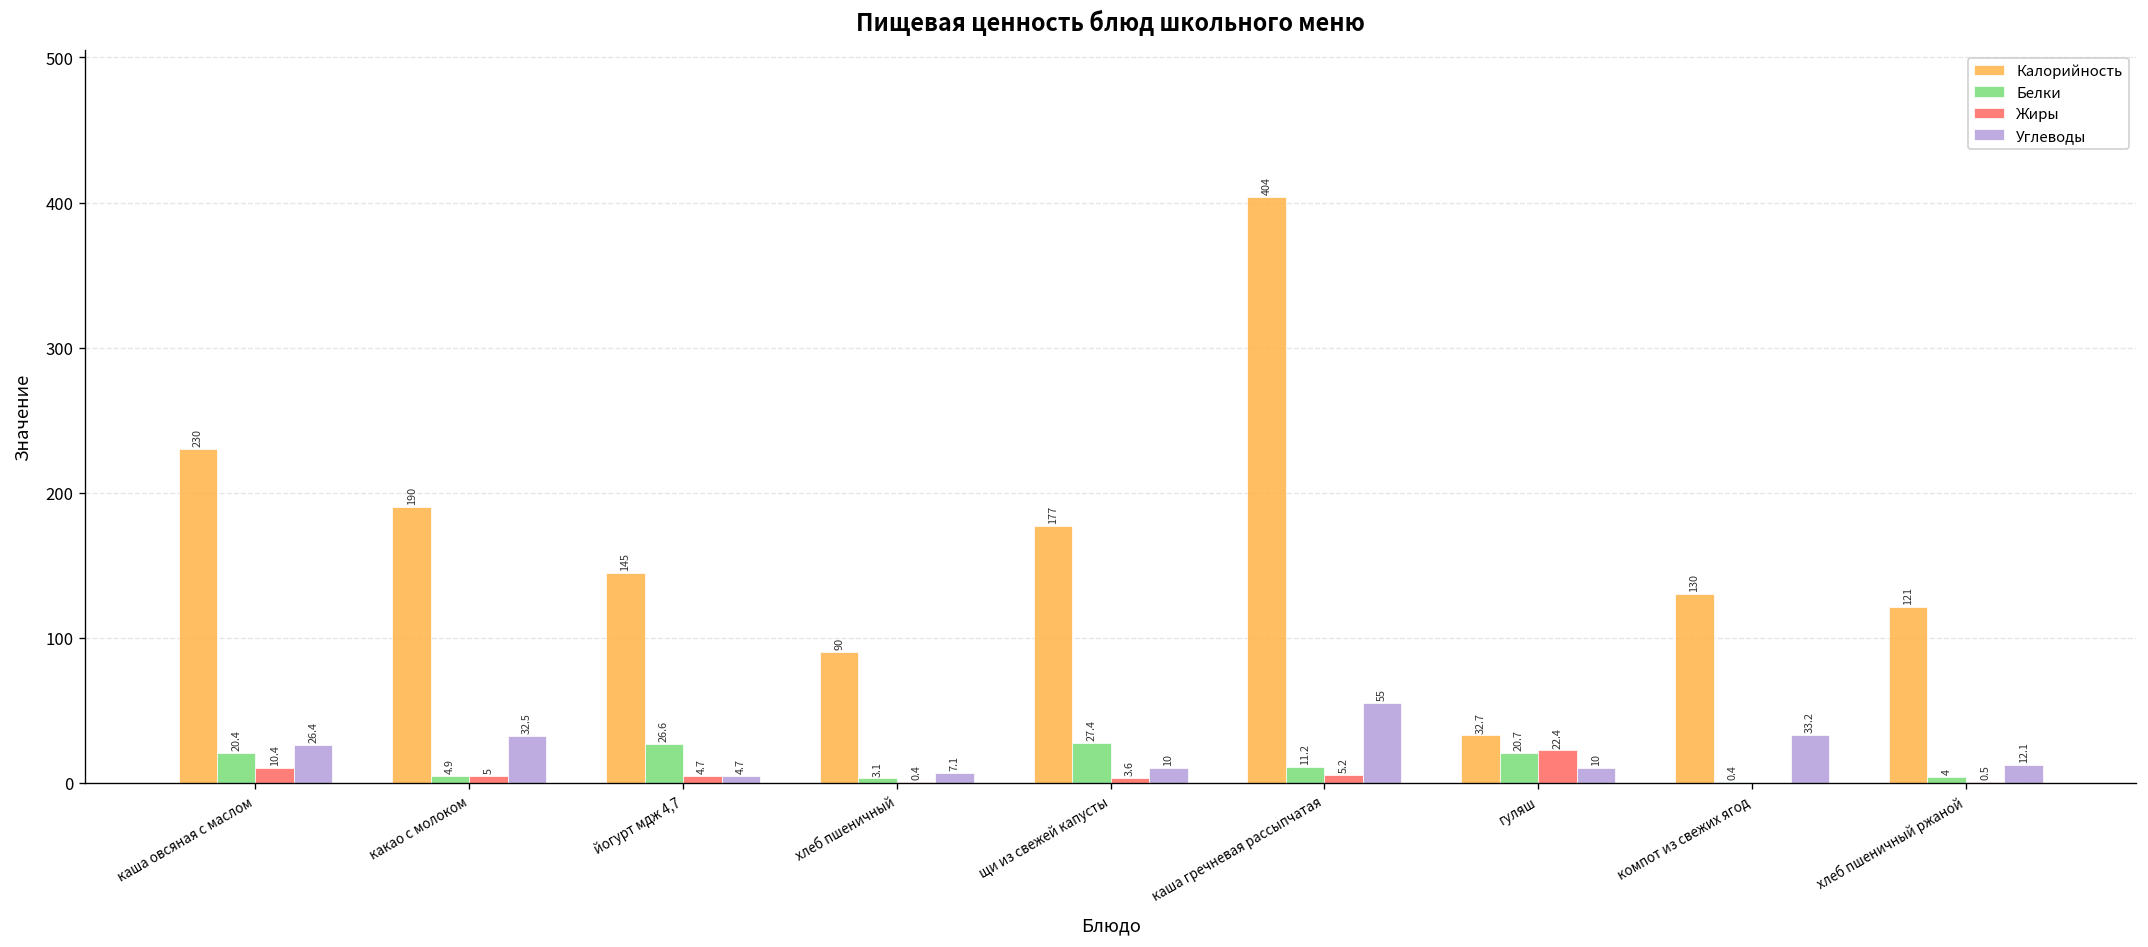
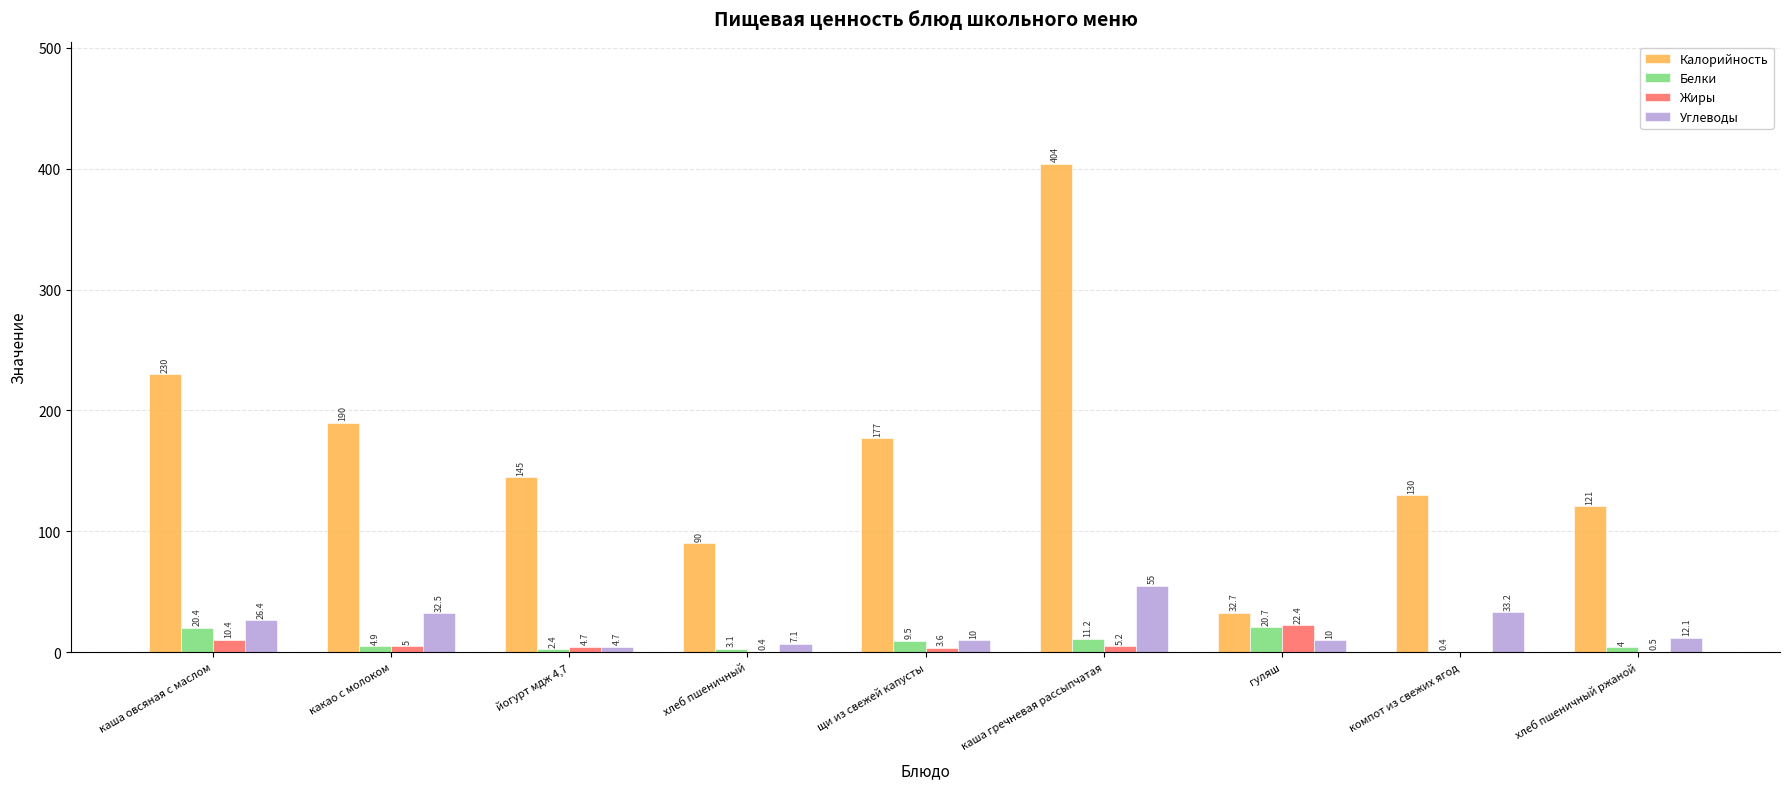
Белки, йогурт мдж 4,7: 26.6 -> 2.4
Белки, щи из свежей капусты: 27.4 -> 9.5
